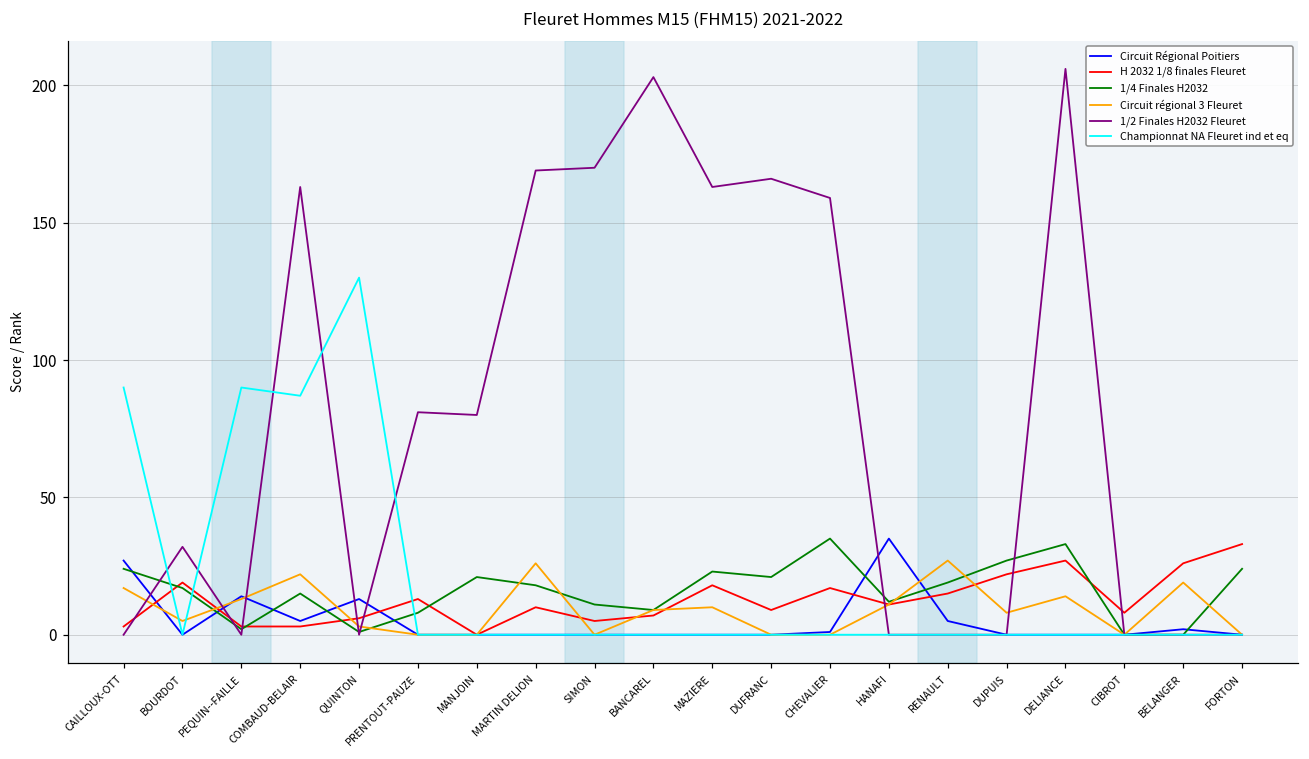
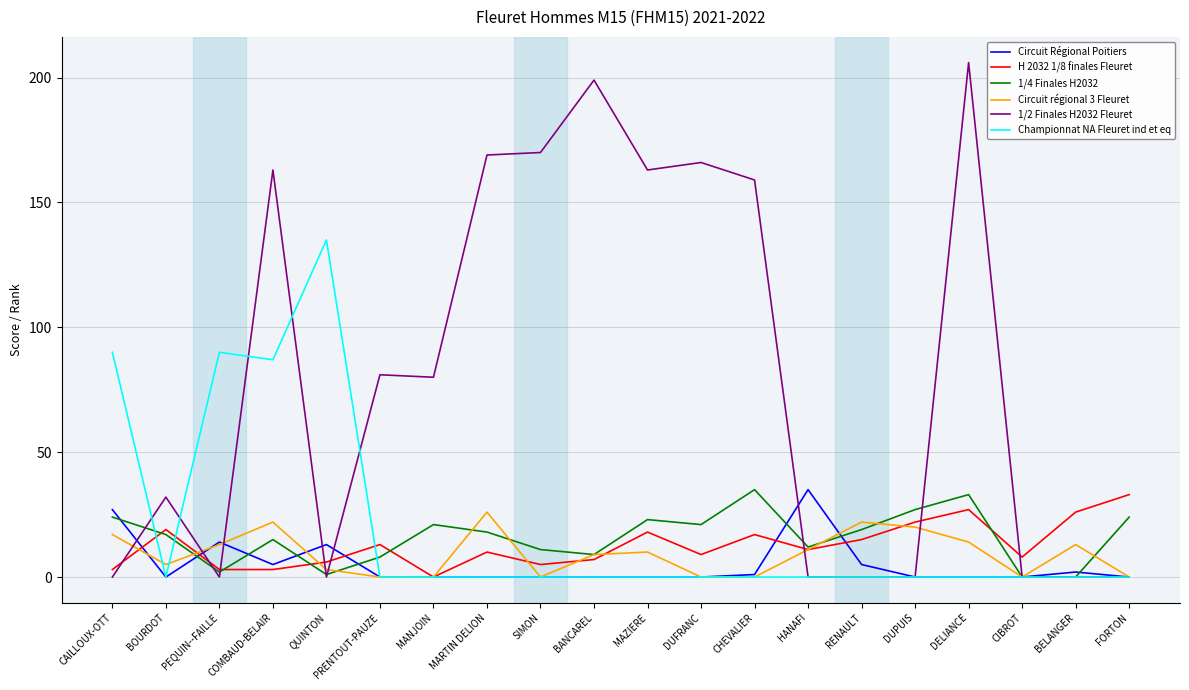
Championnat NA Fleuret ind et eq, QUINTON: 130 -> 135
1/2 Finales H2032 Fleuret, BANCAREL: 203 -> 199
Circuit régional 3 Fleuret, RENAULT: 27 -> 22
Circuit régional 3 Fleuret, DUPUIS: 8 -> 20
Circuit régional 3 Fleuret, BELANGER: 19 -> 13
